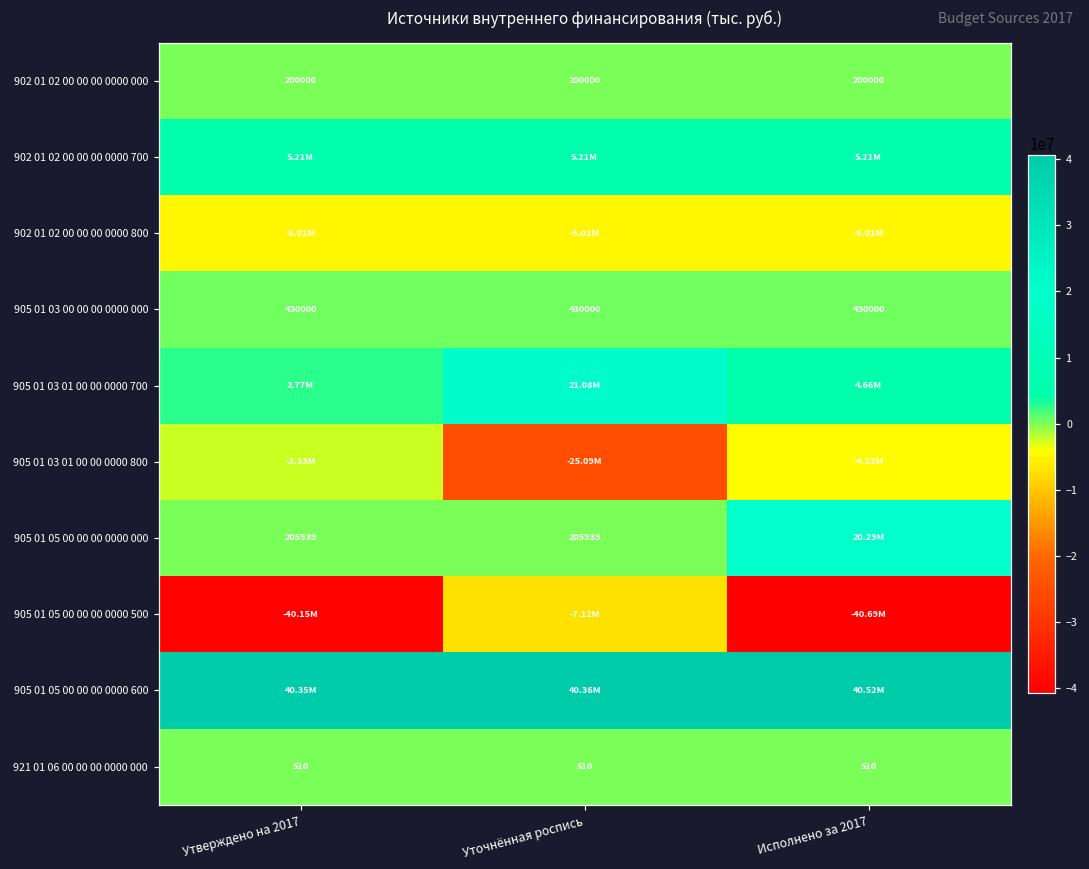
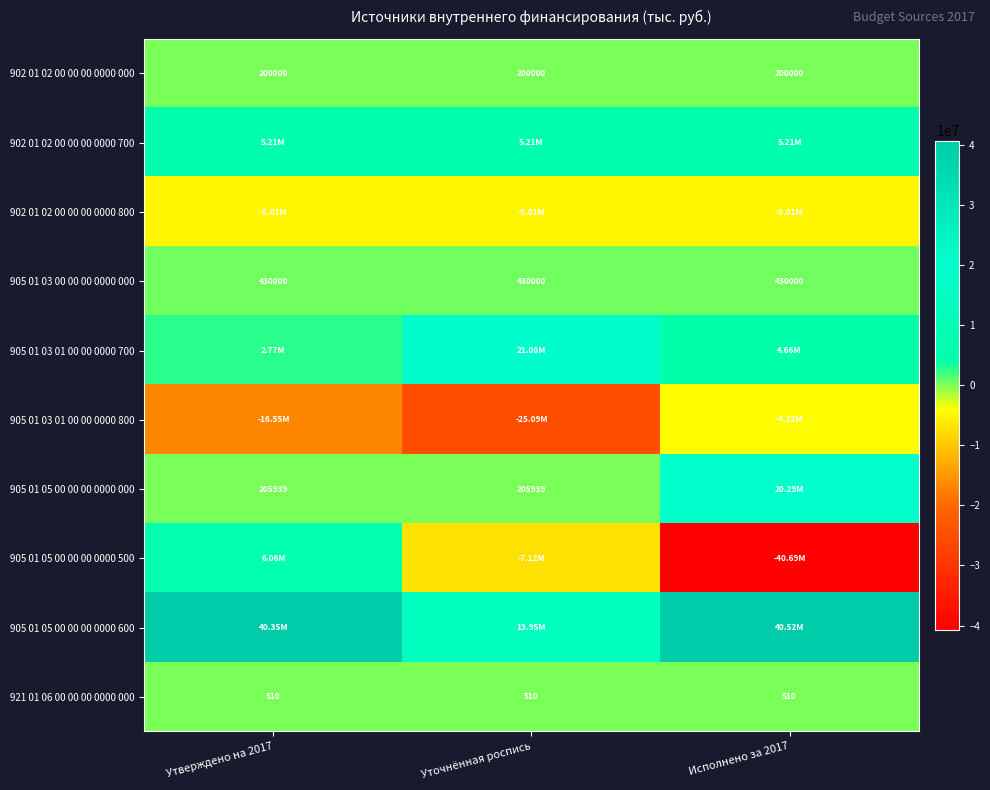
905 01 03 01 00 00 0000 800, Утверждено на 2017: -2.33M -> -16.55M
905 01 05 00 00 00 0000 500, Утверждено на 2017: -40.15M -> 6.06M
905 01 05 00 00 00 0000 600, Уточнённая роспись: 40.36M -> 13.95M
